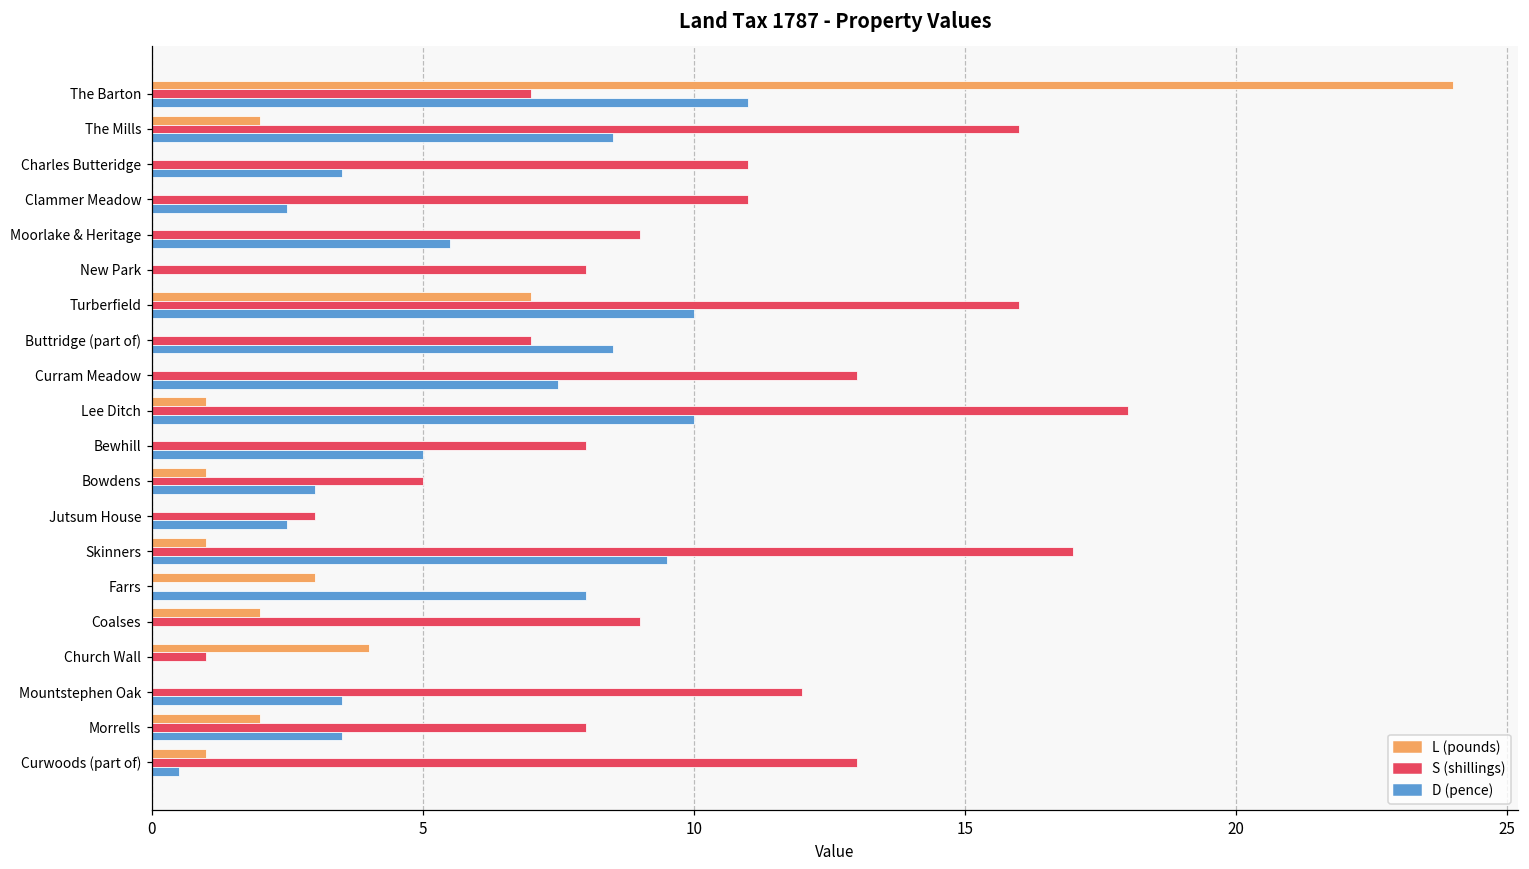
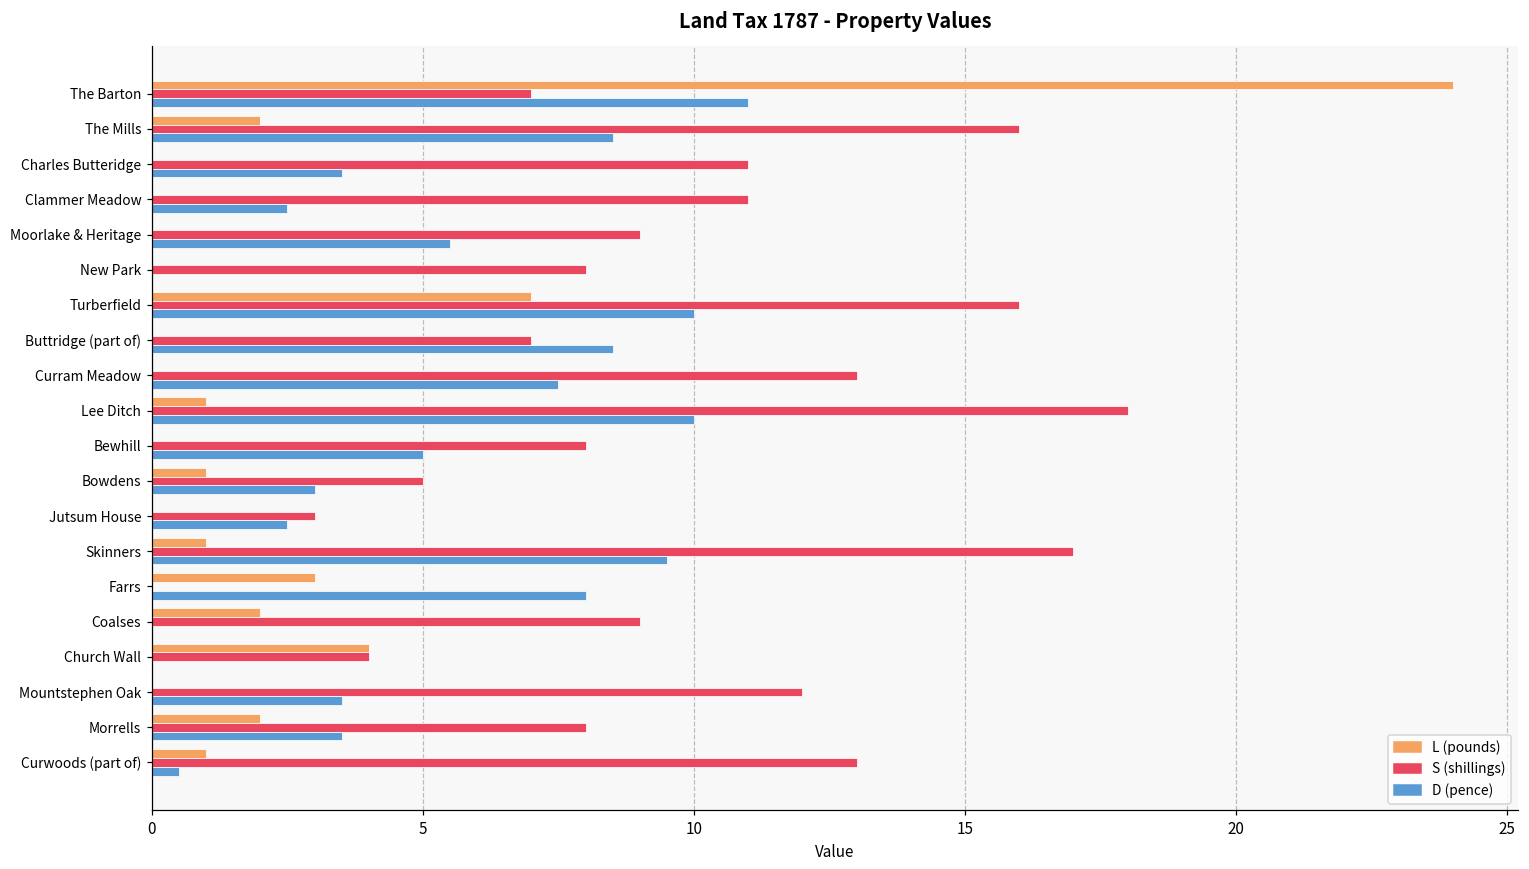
S (shillings), Church Wall: 1 -> 4
